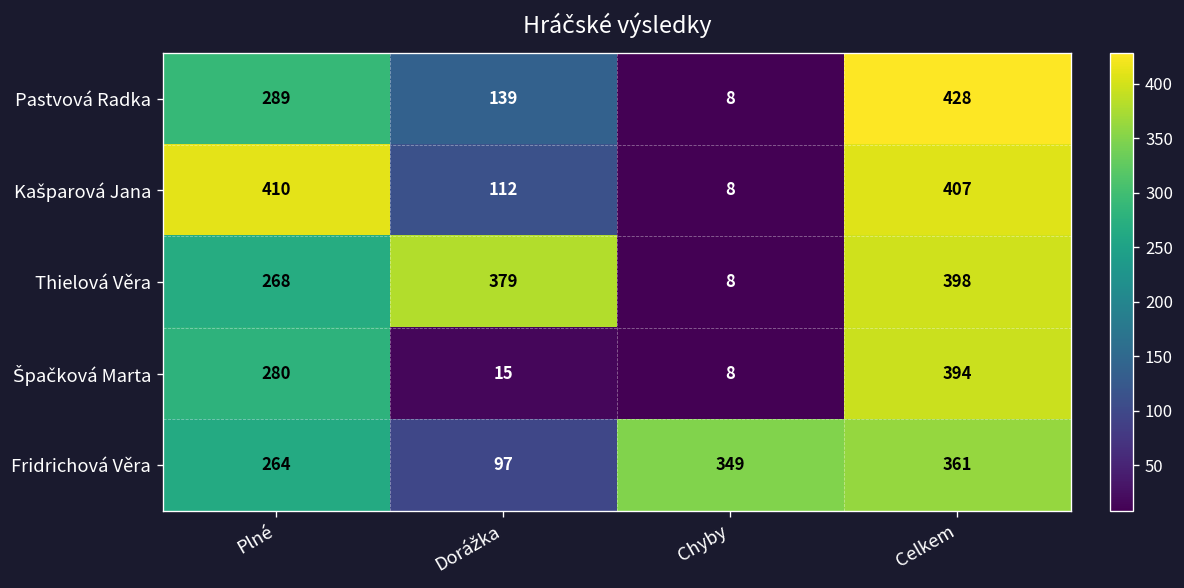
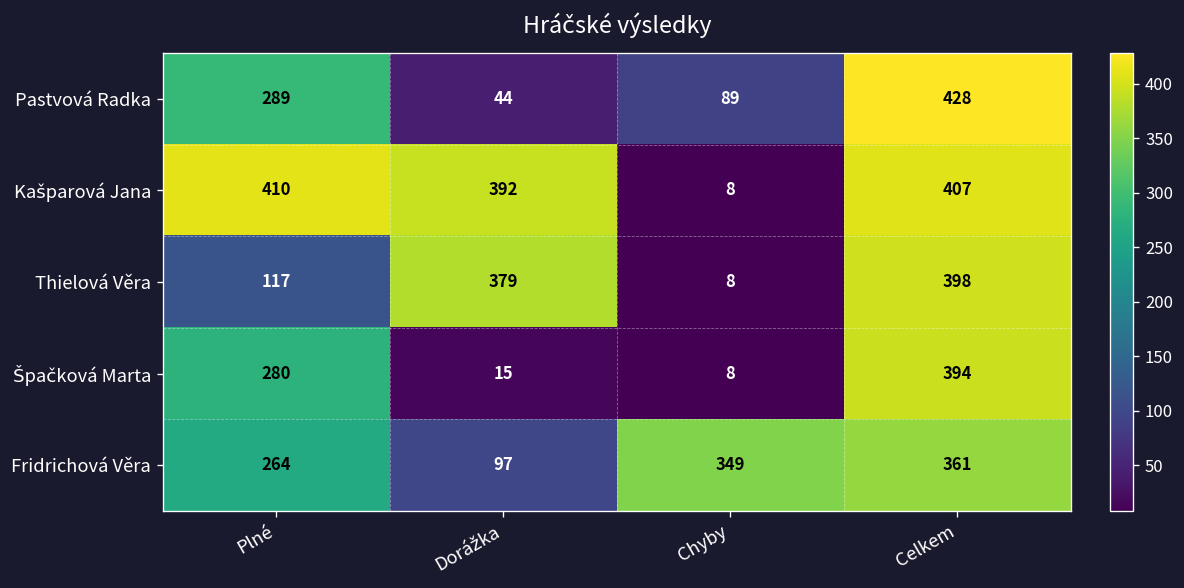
Pastvová Radka, Dorážka: 139 -> 44
Pastvová Radka, Chyby: 8 -> 89
Kašparová Jana, Dorážka: 112 -> 392
Thielová Věra, Plné: 268 -> 117
